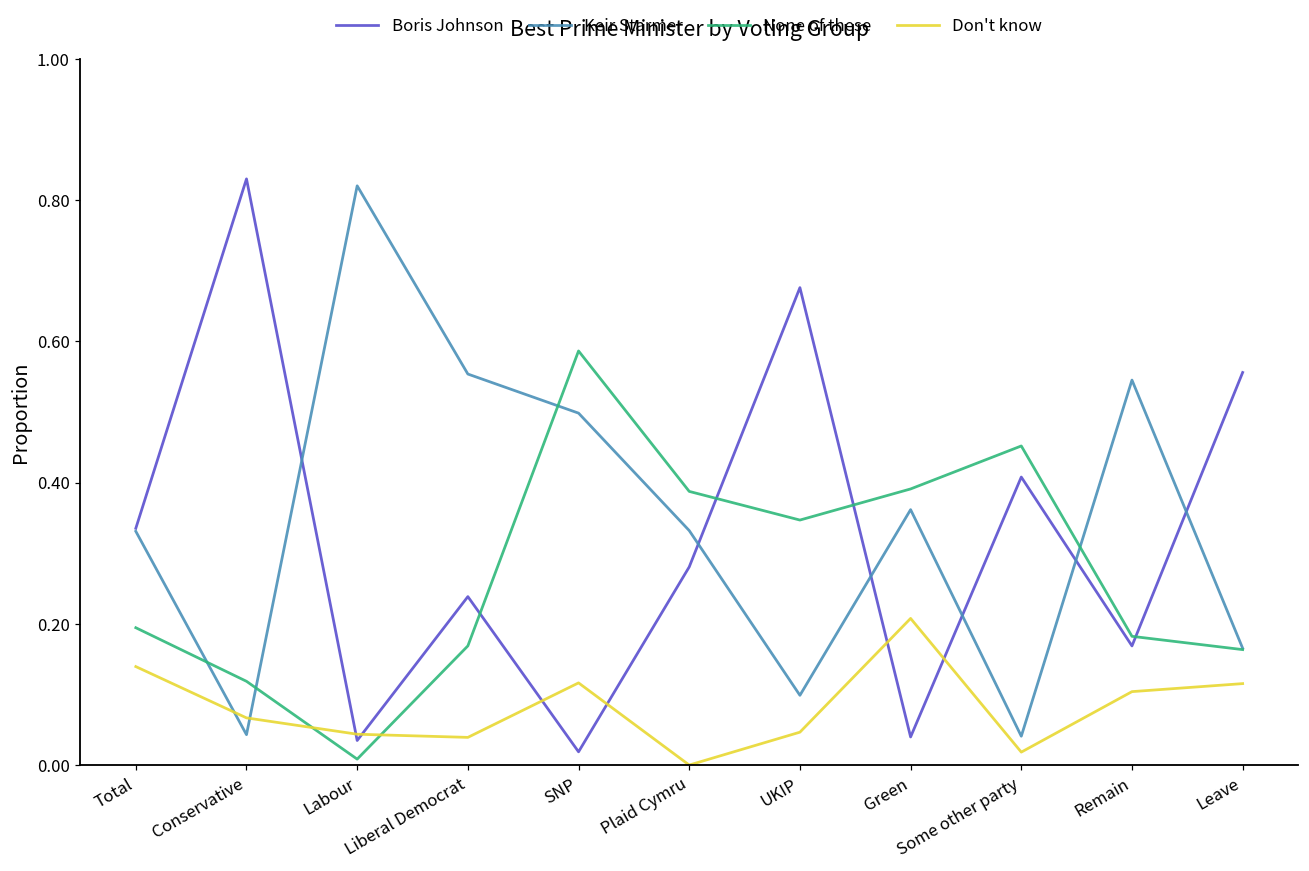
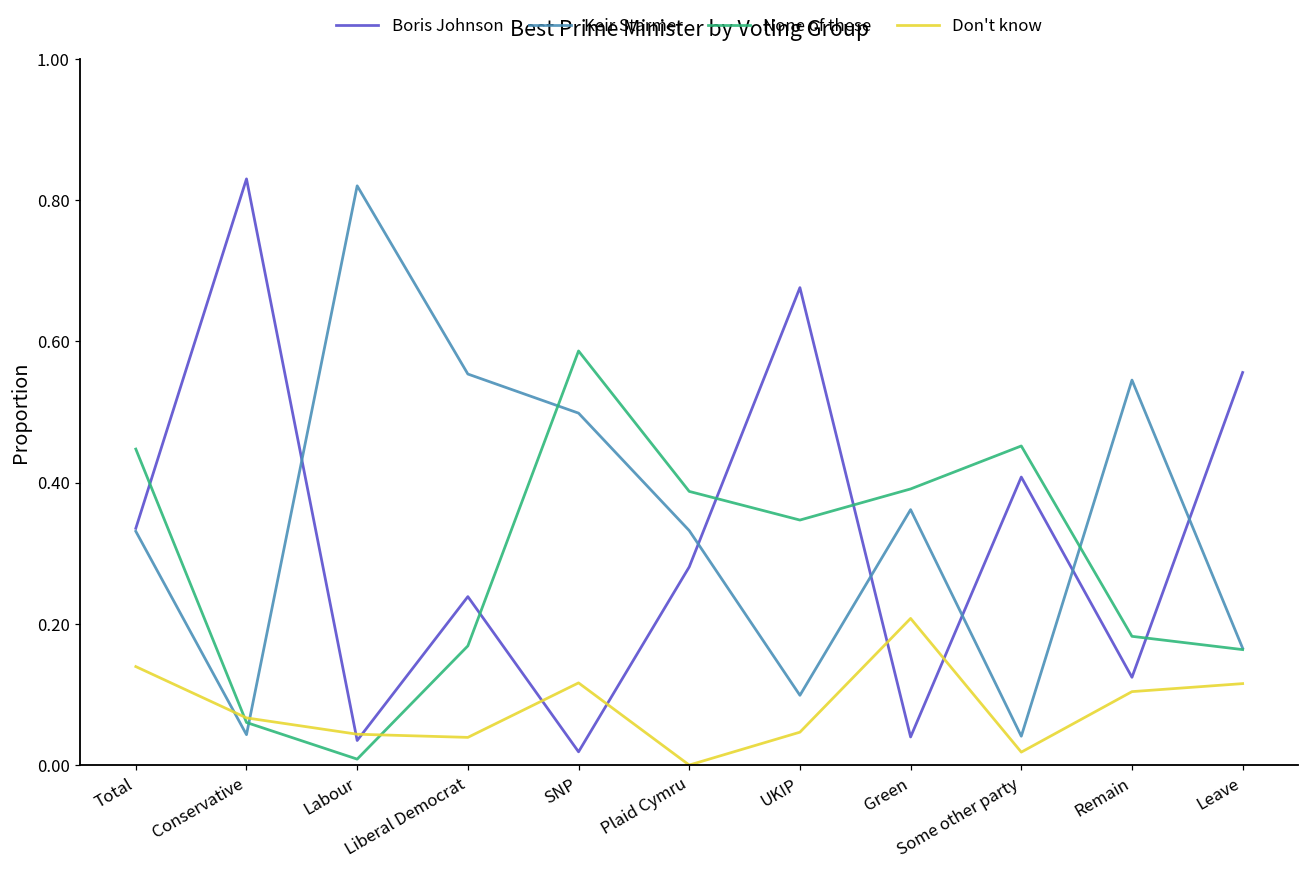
None of these, Total: 0.19 -> 0.45
None of these, Conservative: 0.12 -> 0.06
Boris Johnson, Remain: 0.17 -> 0.12
